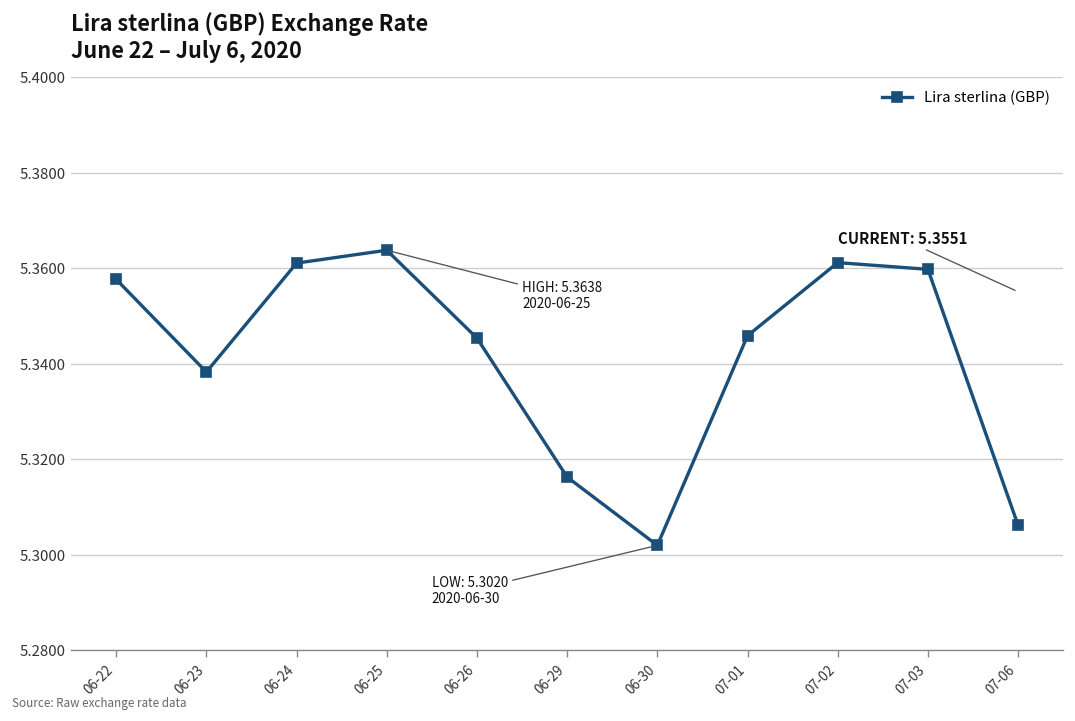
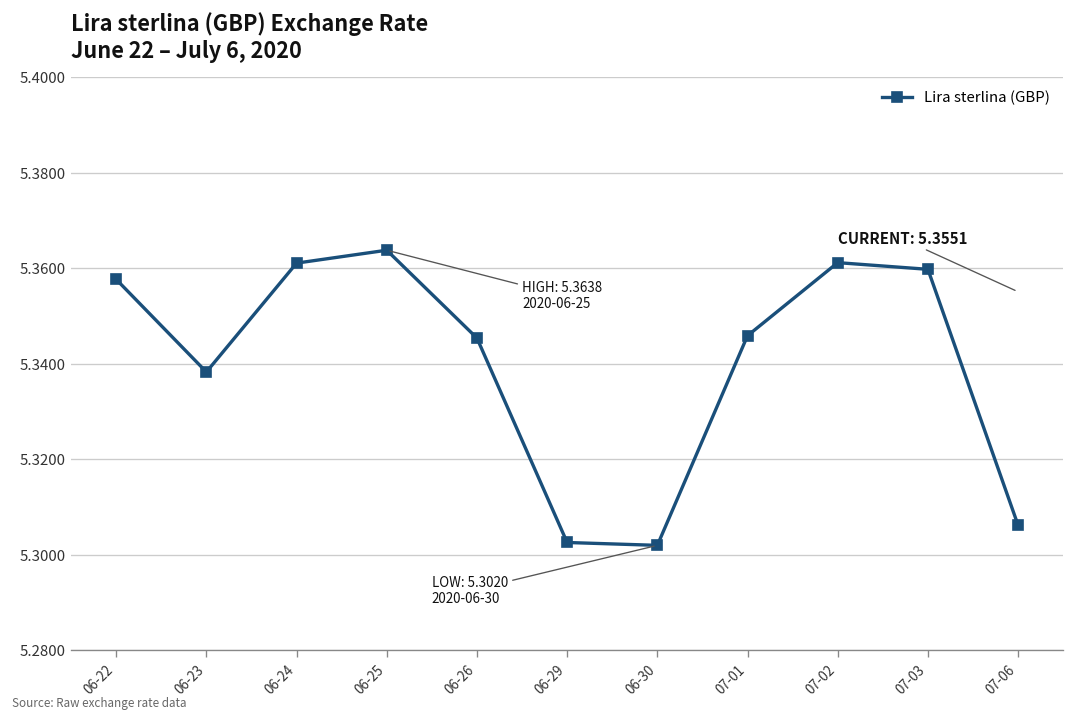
06-29: 5.316 -> 5.303
